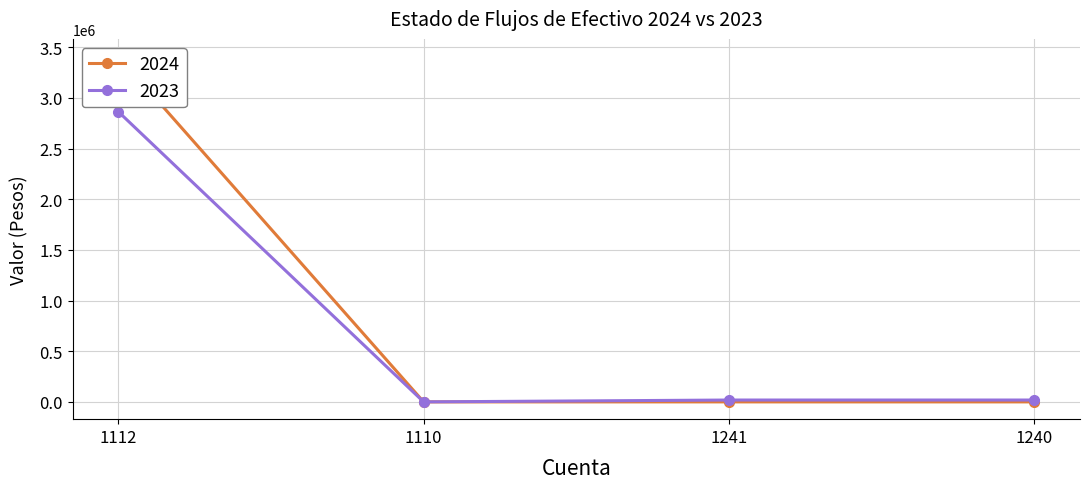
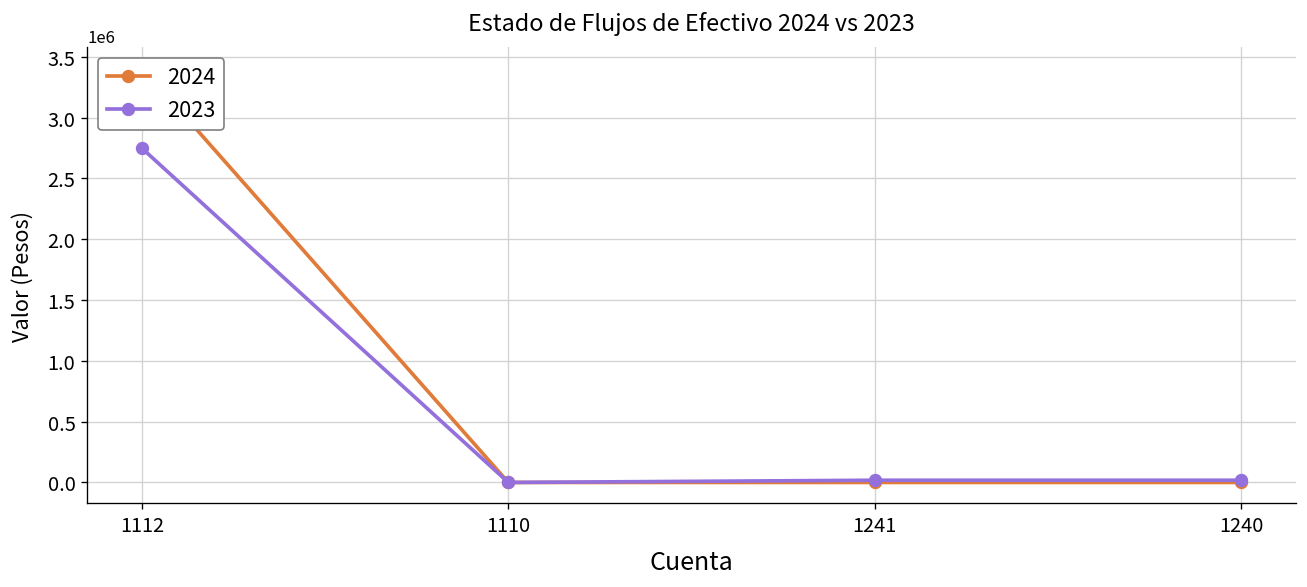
2023, 1112: 2860000 -> 2750000
